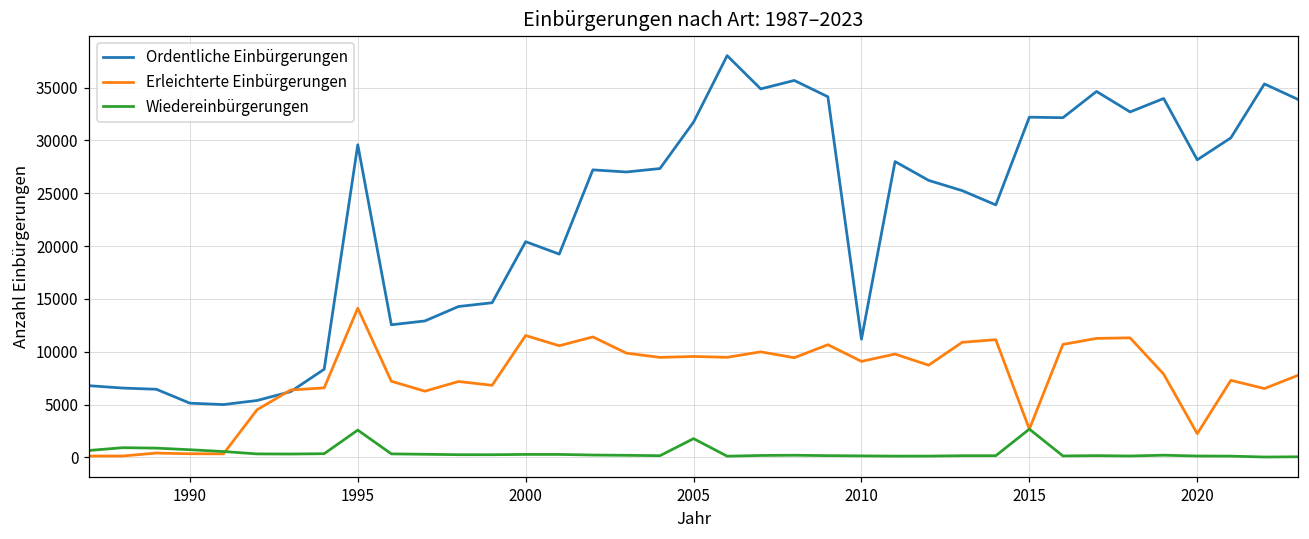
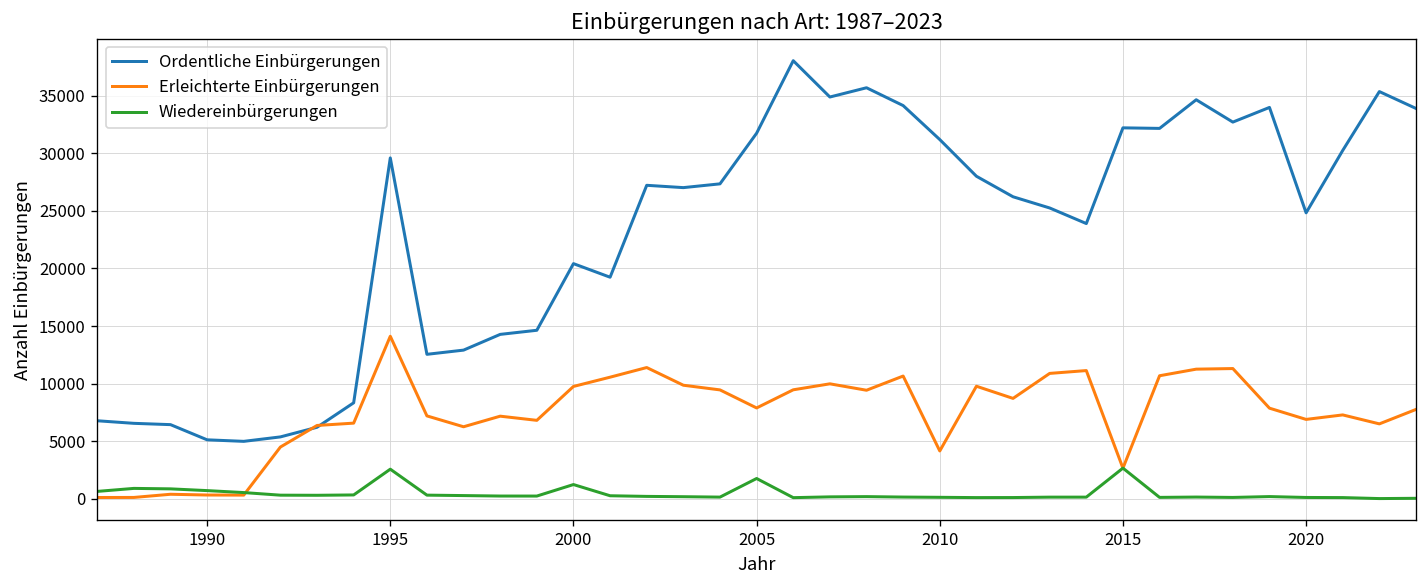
Erleichterte Einbürgerungen, 2000: 12000 -> 10000
Wiedereinbürgerungen, 2000: 0 -> 1000
Erleichterte Einbürgerungen, 2005: 10000 -> 8000
Ordentliche Einbürgerungen, 2010: 11000 -> 31000
Erleichterte Einbürgerungen, 2010: 9000 -> 4000
Ordentliche Einbürgerungen, 2020: 28000 -> 25000
Erleichterte Einbürgerungen, 2020: 2000 -> 7000
